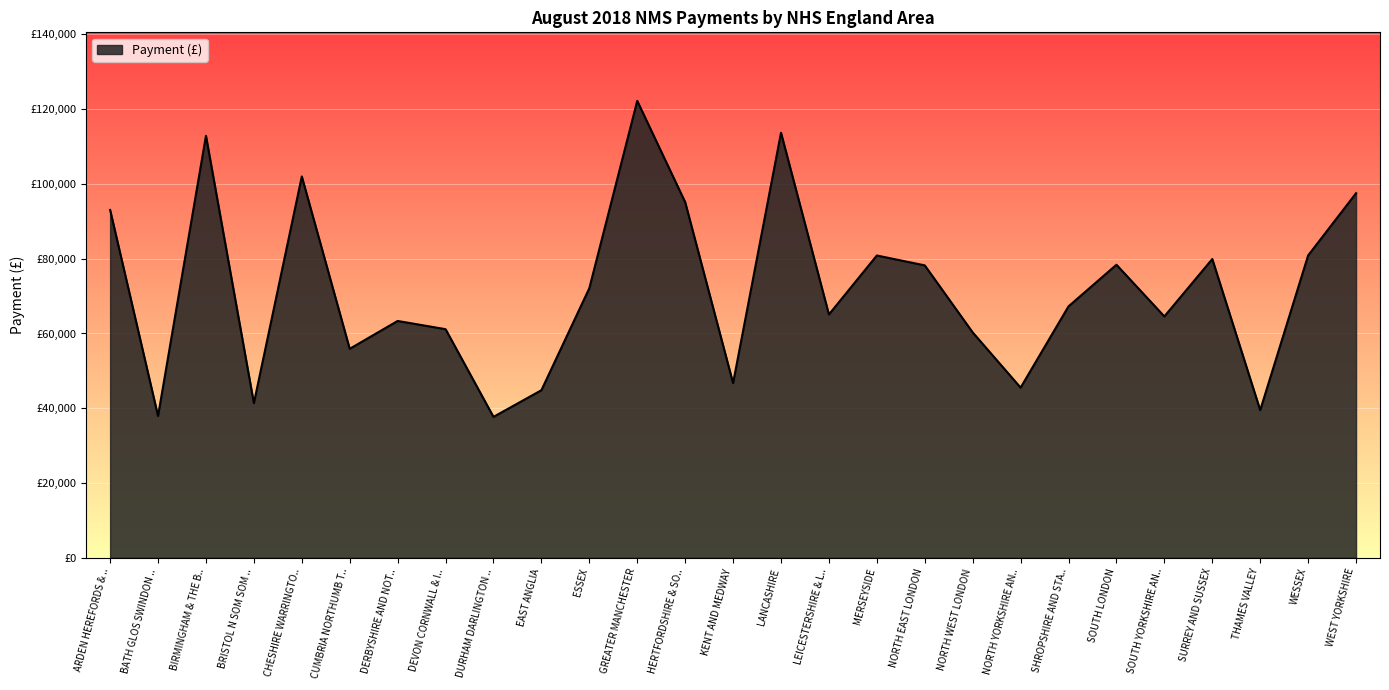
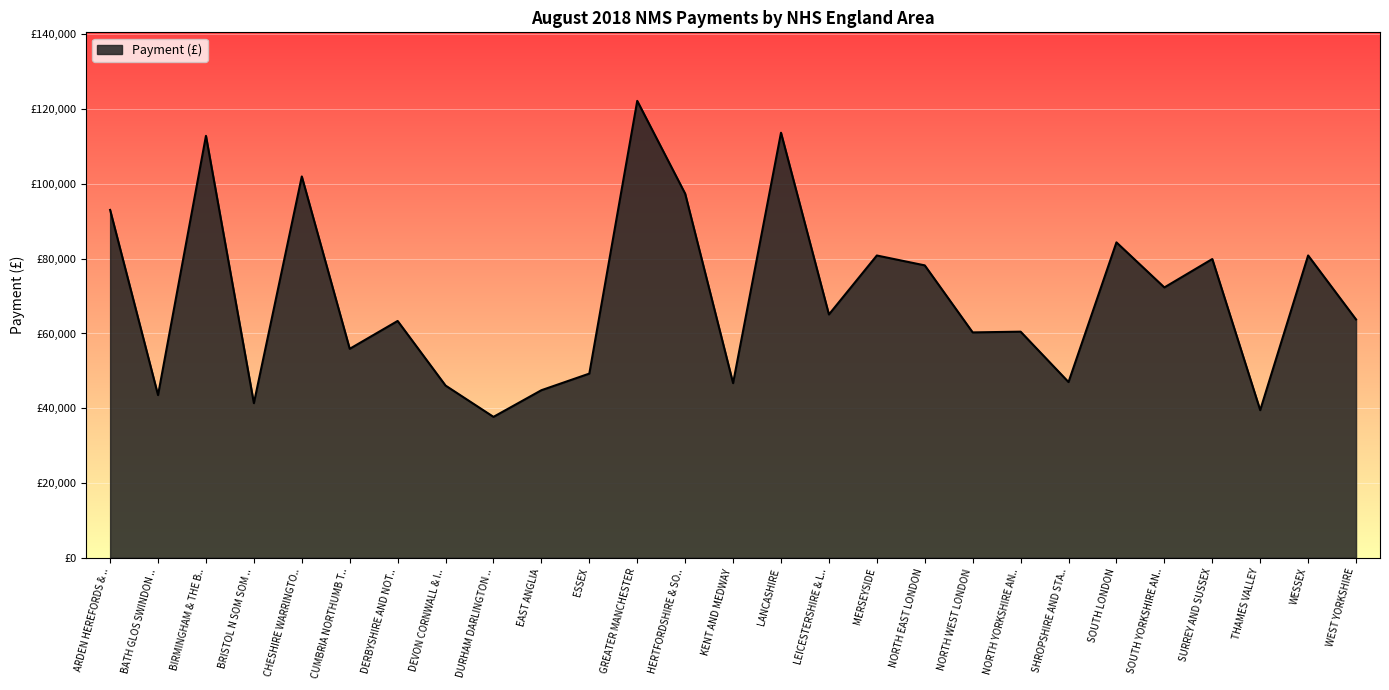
BATH GLOS SWINDON ..: £38,000 -> £44,000
DEVON CORNWALL & I..: £61,000 -> £46,000
ESSEX: £72,000 -> £49,000
HERTFORDSHIRE & SO..: £95,000 -> £97,000
NORTH YORKSHIRE AN..: £46,000 -> £60,000
SHROPSHIRE AND STA..: £67,000 -> £47,000
SOUTH LONDON: £78,000 -> £84,000
SOUTH YORKSHIRE AN..: £65,000 -> £72,000
WEST YORKSHIRE: £98,000 -> £64,000
